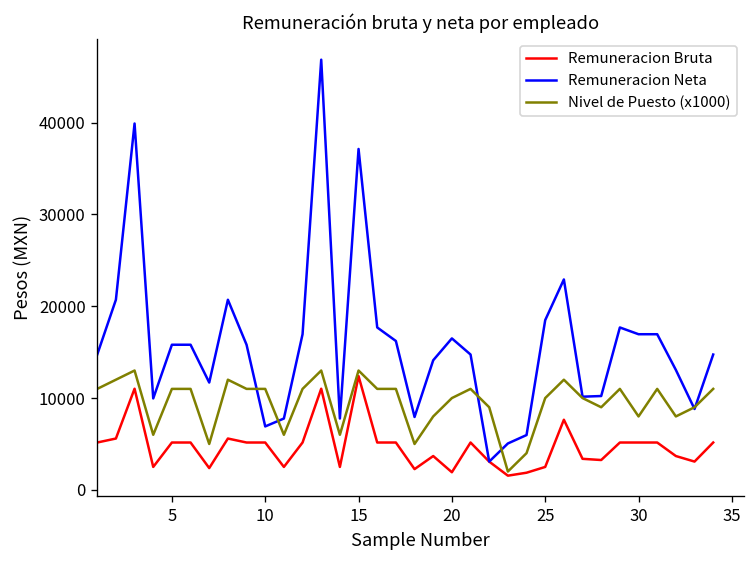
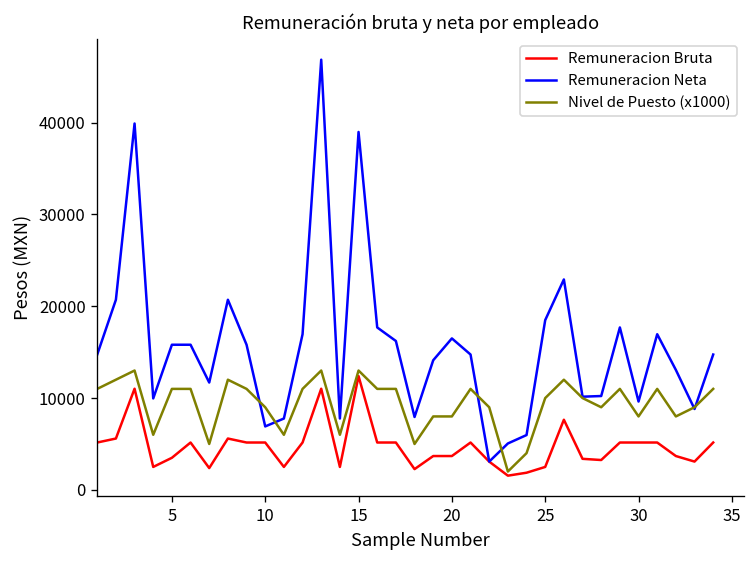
Remuneracion Bruta, 5: 5000 -> 3000
Nivel de Puesto (x1000), 10: 11000 -> 9000
Remuneracion Neta, 15: 37000 -> 39000
Remuneracion Bruta, 20: 2000 -> 4000
Nivel de Puesto (x1000), 20: 10000 -> 8000
Remuneracion Neta, 30: 17000 -> 10000
